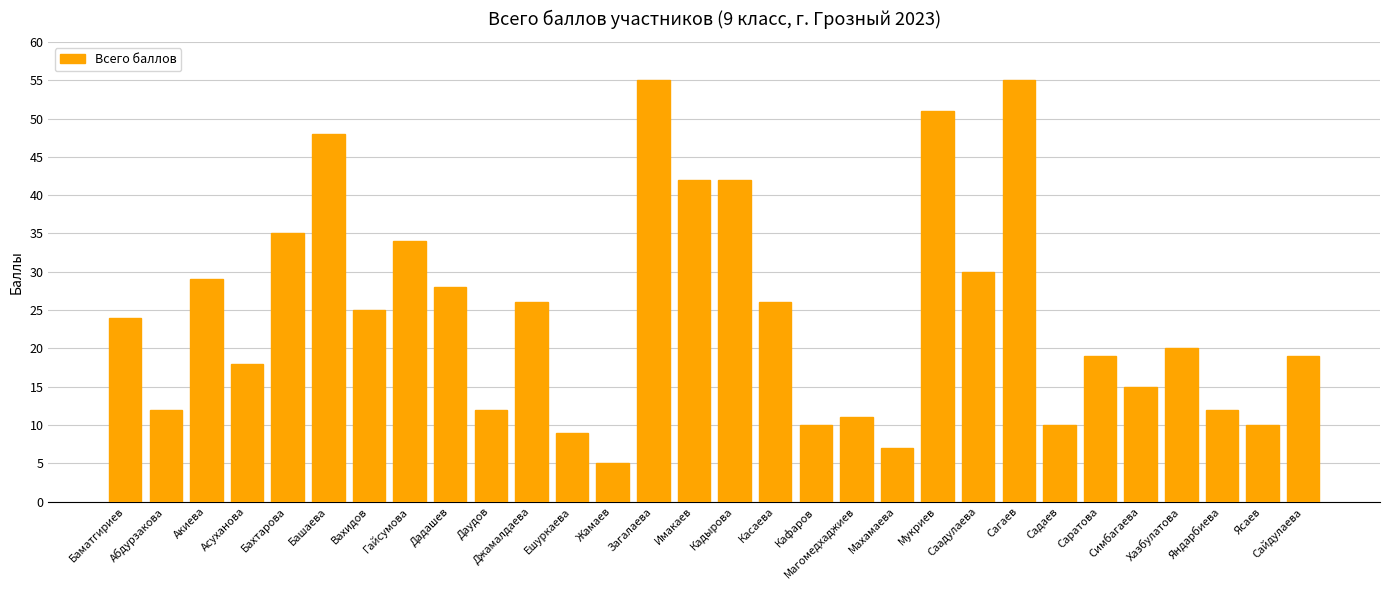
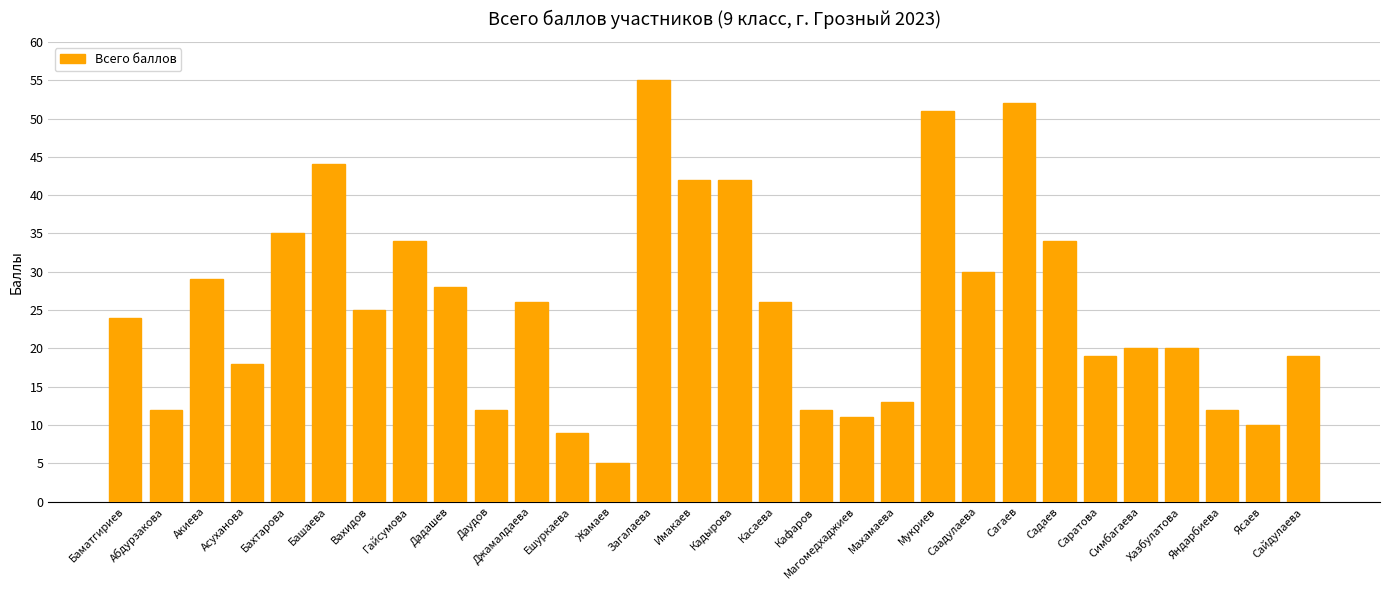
Башаева: 48 -> 44
Кафаров: 10 -> 12
Махамаева: 7 -> 13
Сагаев: 55 -> 52
Садаев: 10 -> 34
Симбагаева: 15 -> 20
